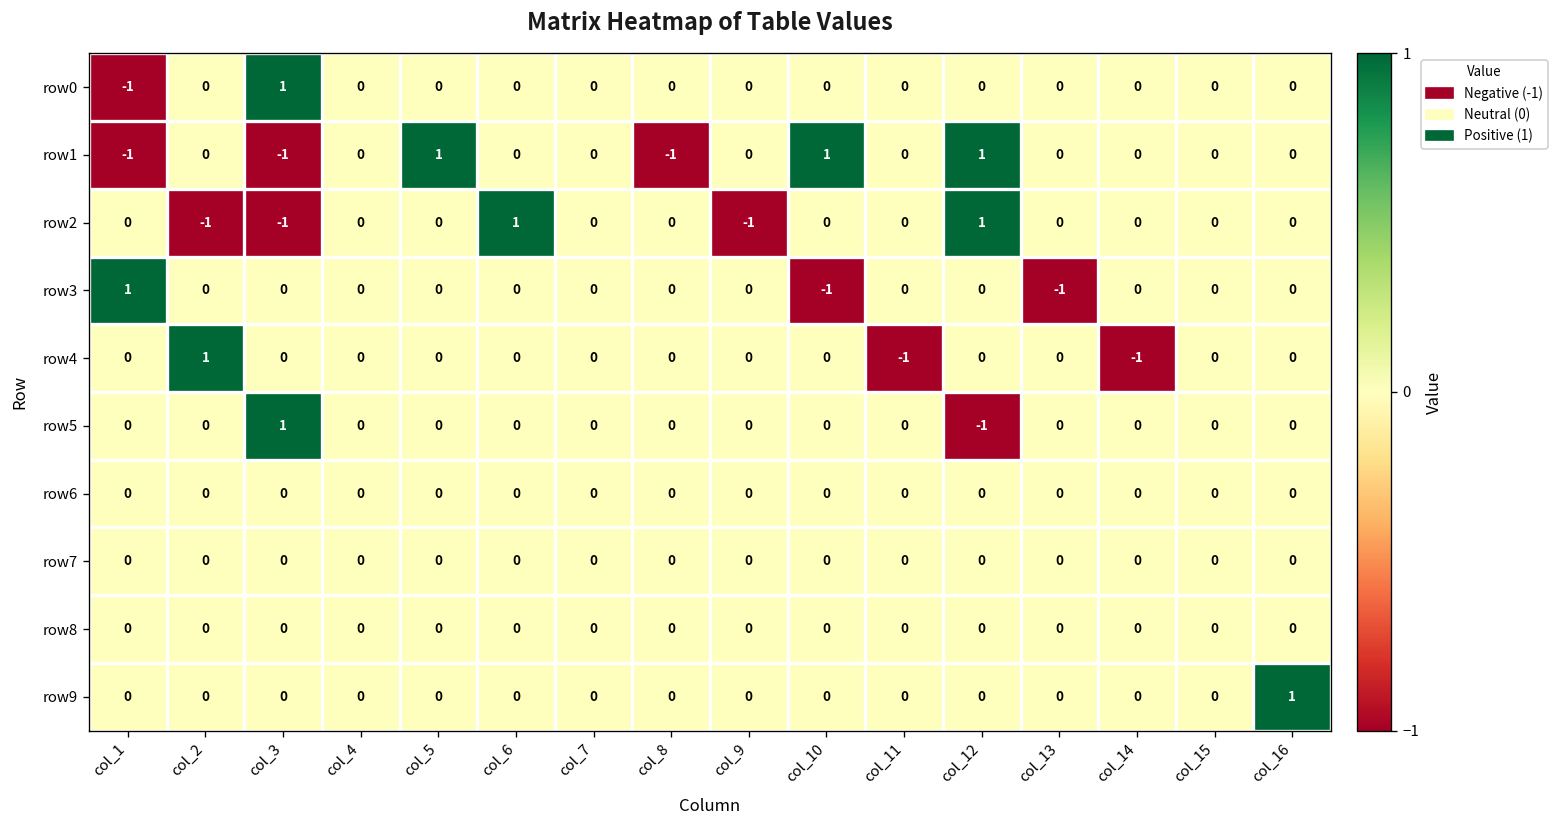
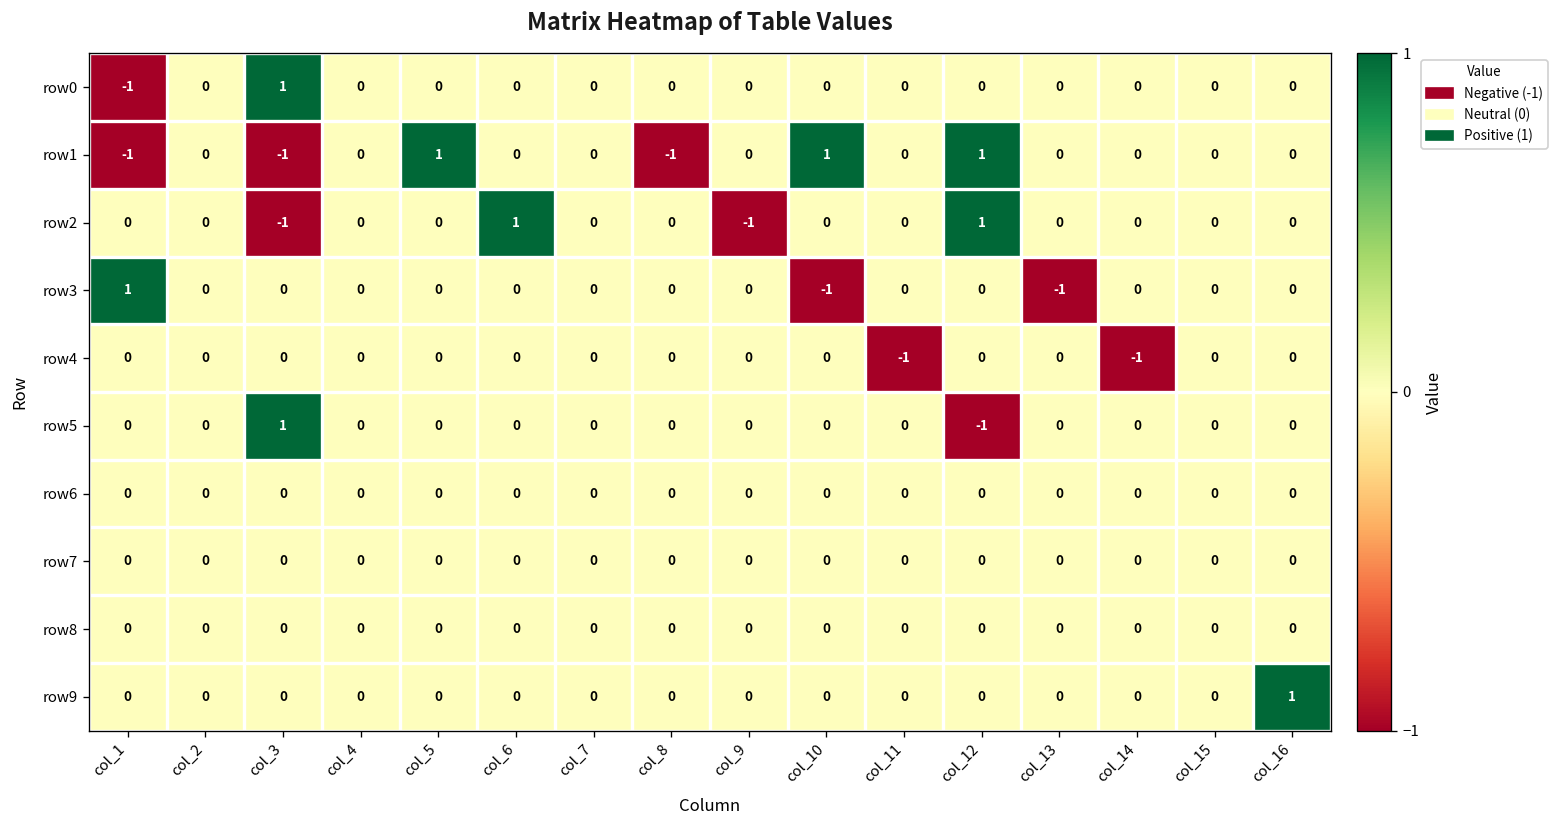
row2, col_2: -1 -> 0
row4, col_2: 1 -> 0
